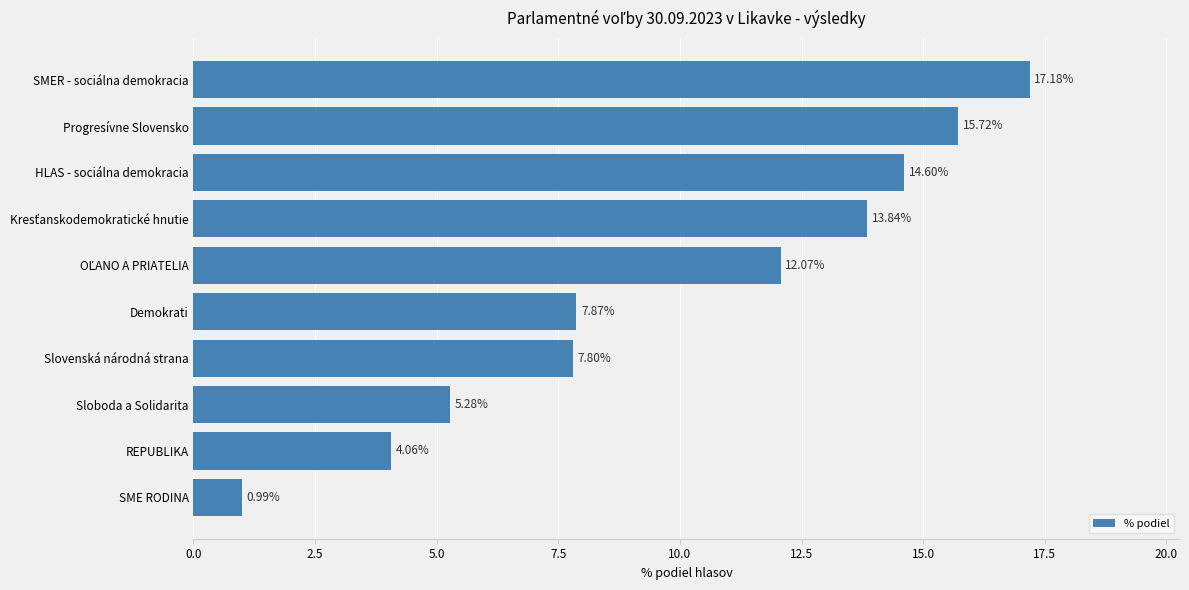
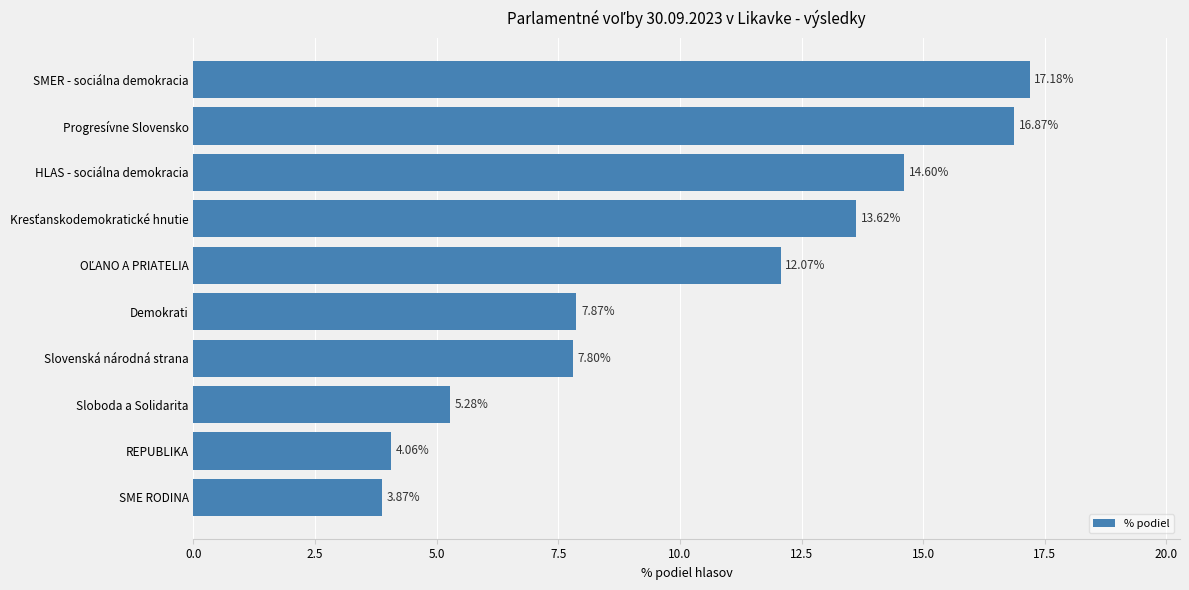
Progresívne Slovensko: 15.72% -> 16.87%
Kresťanskodemokratické hnutie: 13.84% -> 13.62%
SME RODINA: 0.99% -> 3.87%
